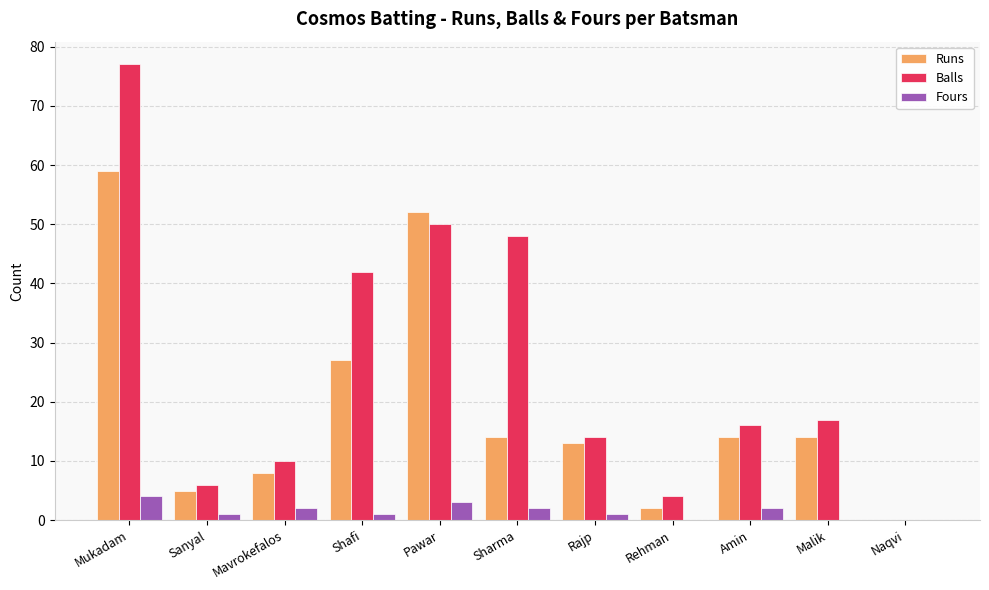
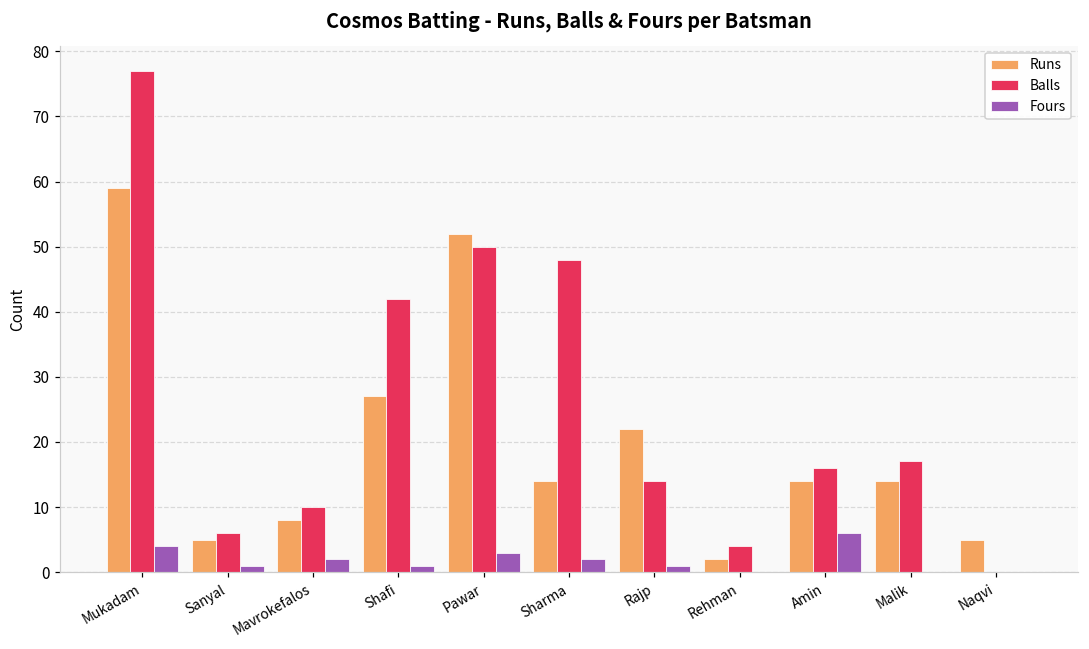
Runs, Rajp: 13 -> 22
Fours, Amin: 2 -> 6
Runs, Naqvi: 0 -> 5
